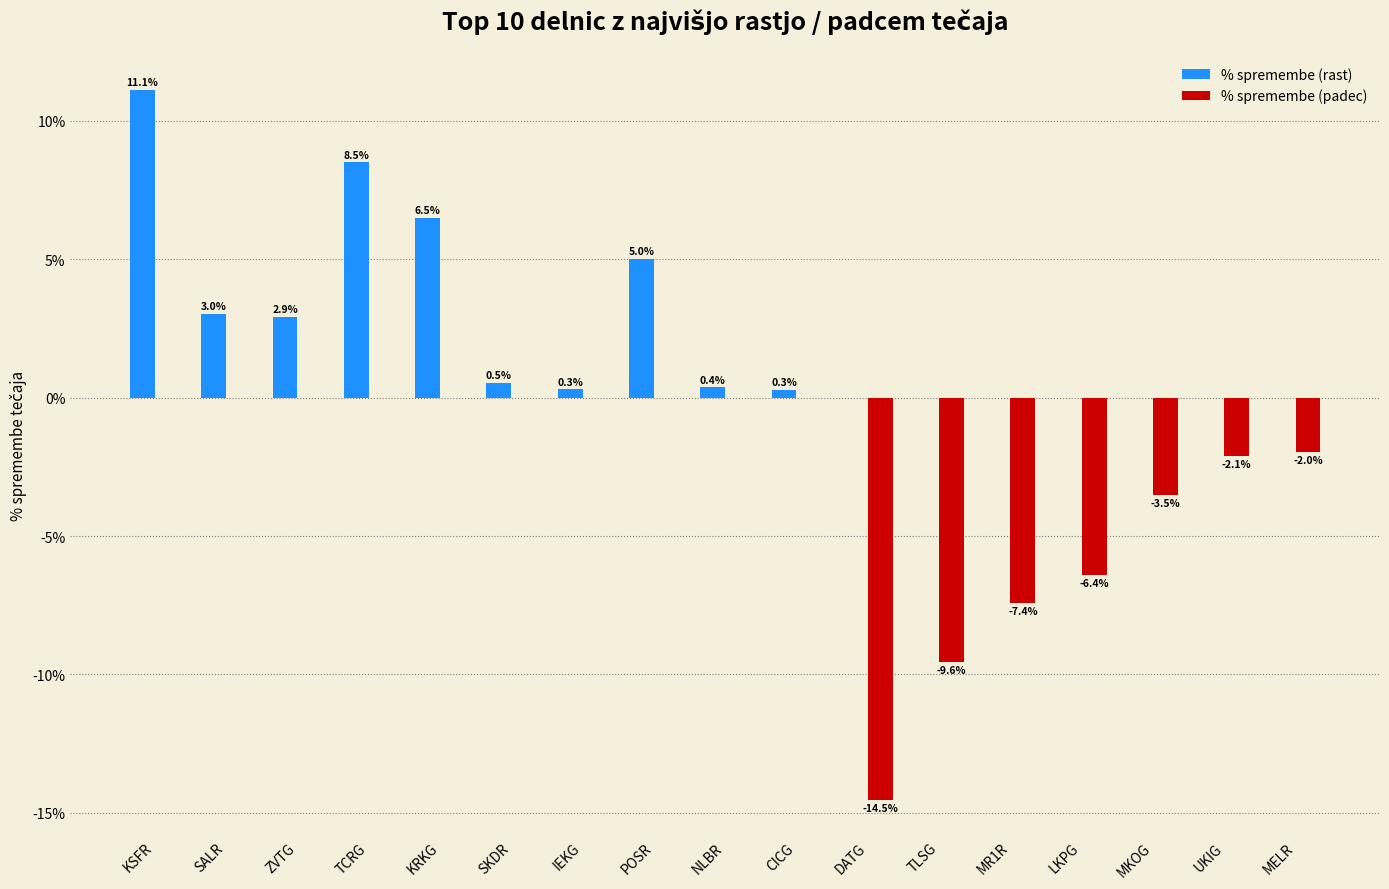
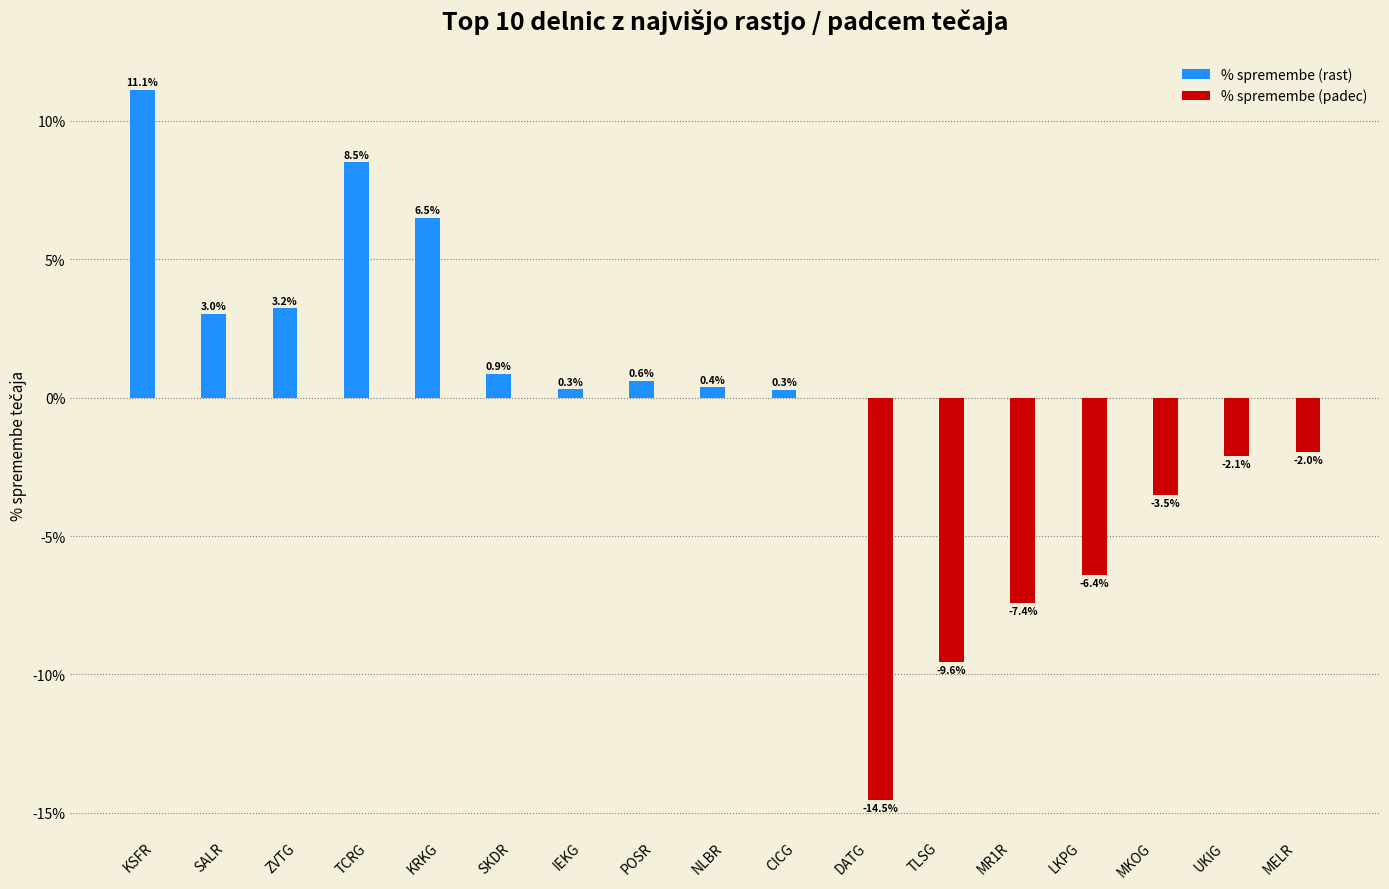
% spremembe (rast), ZVTG: 2.9% -> 3.2%
% spremembe (rast), SKDR: 0.5% -> 0.9%
% spremembe (rast), POSR: 5.0% -> 0.6%
